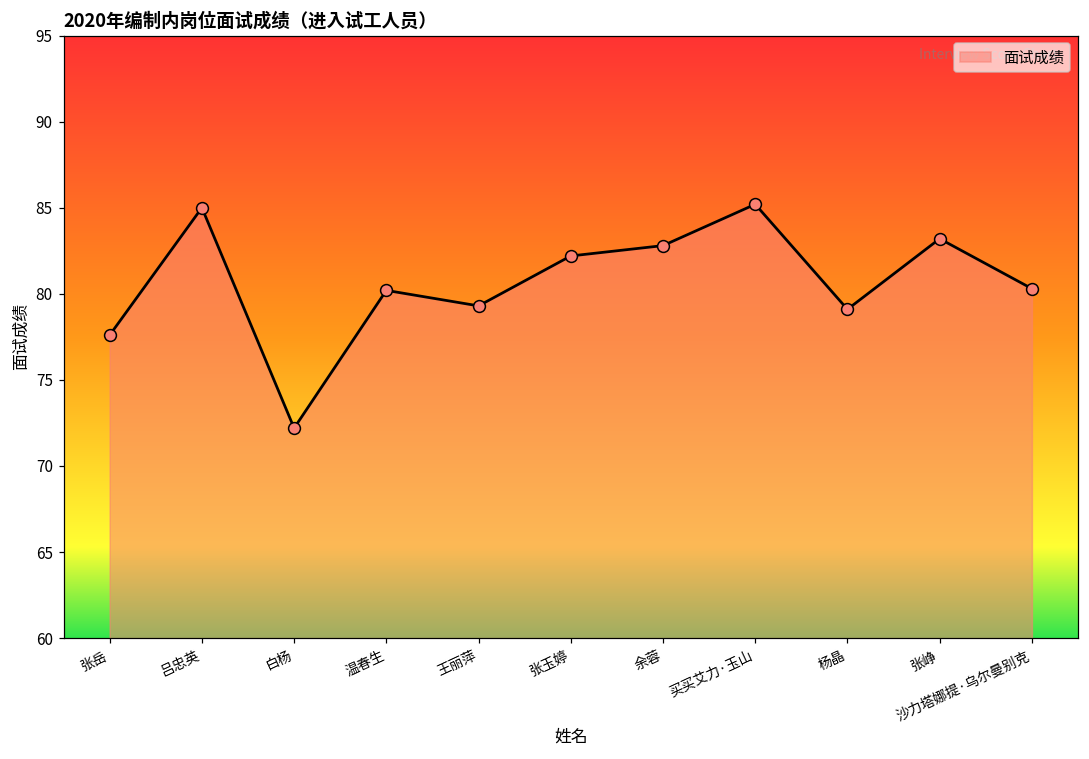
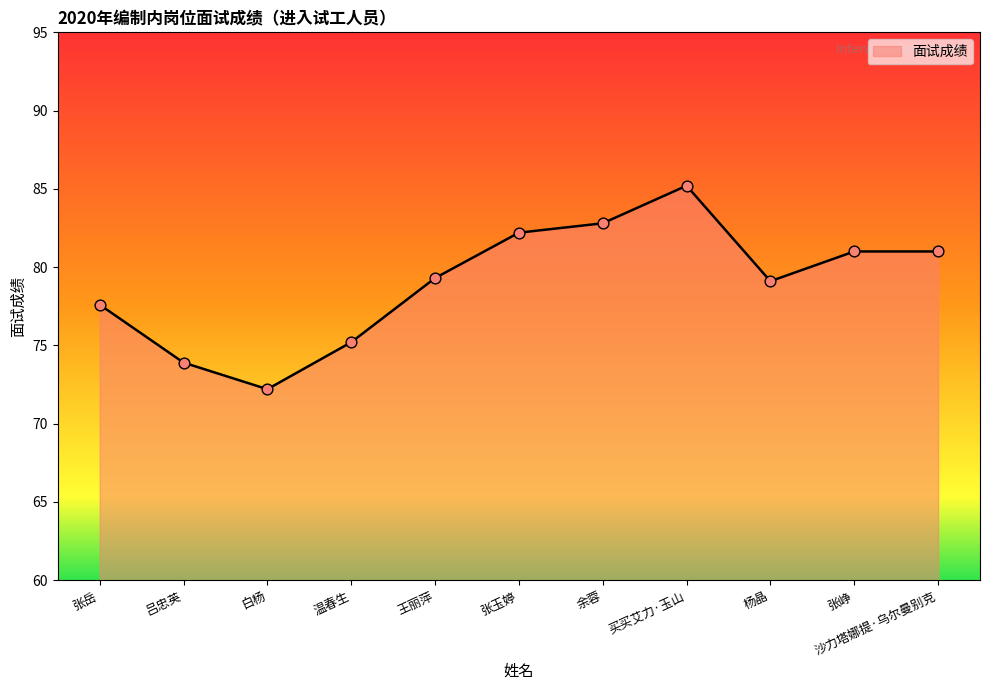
吕忠英: 85.0 -> 73.9
温春生: 80.2 -> 75.2
张峥: 83.2 -> 81.0
沙力塔娜提·乌尔曼别克: 80.3 -> 81.0
